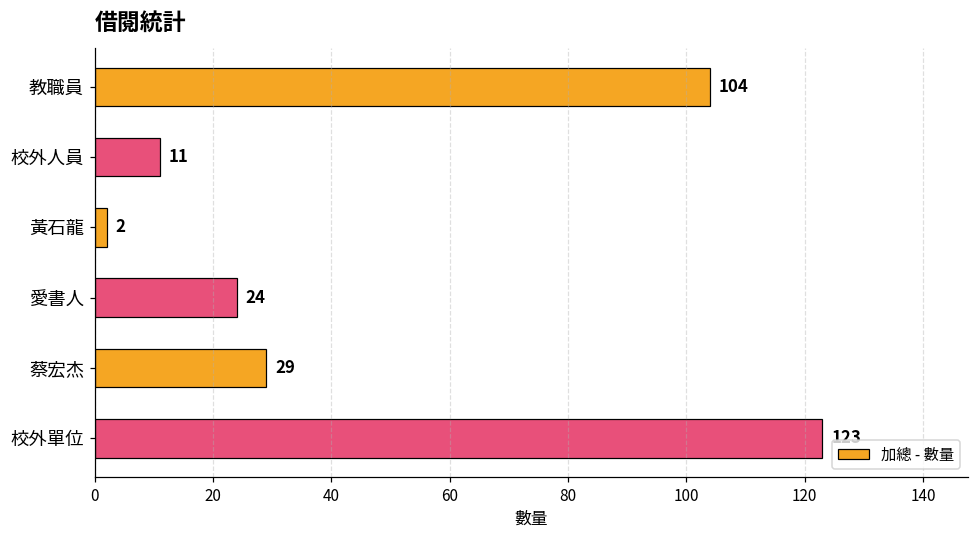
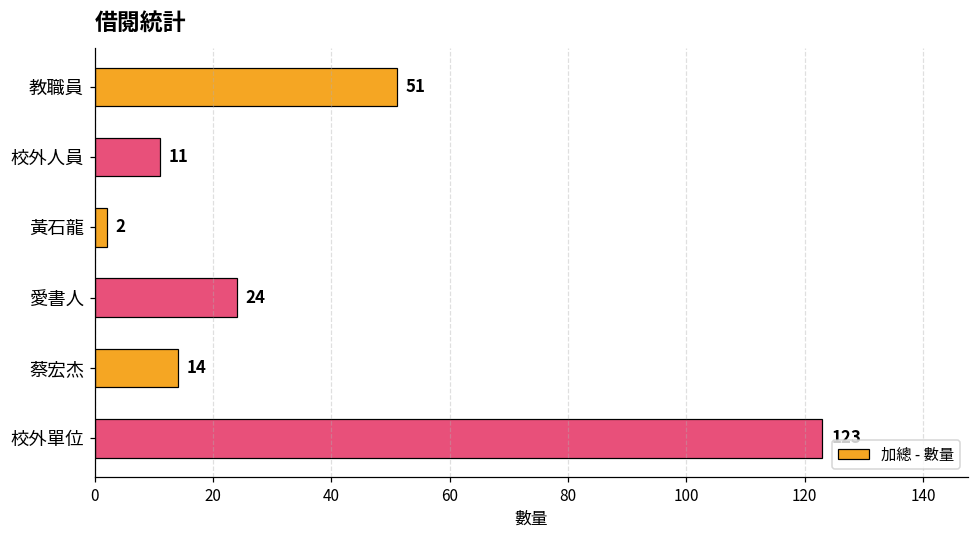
教職員: 104 -> 51
蔡宏杰: 29 -> 14
